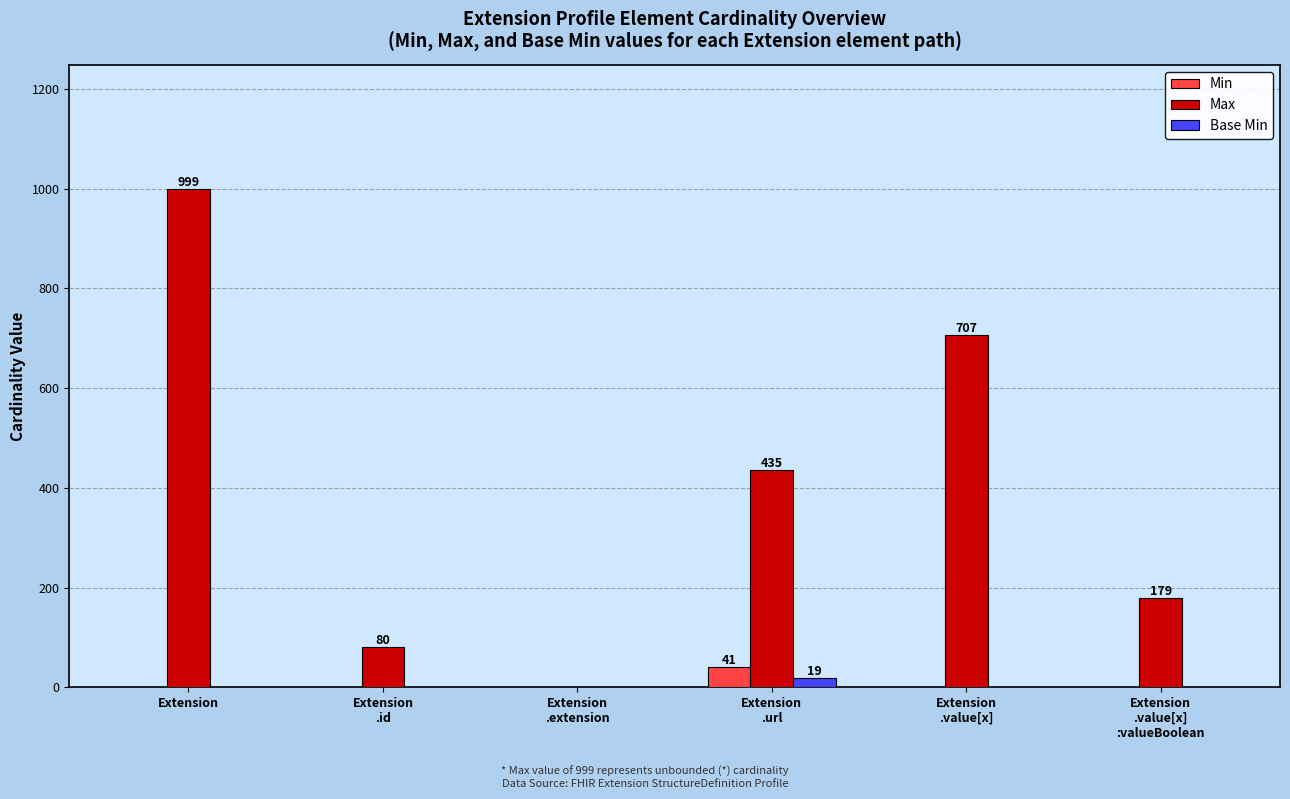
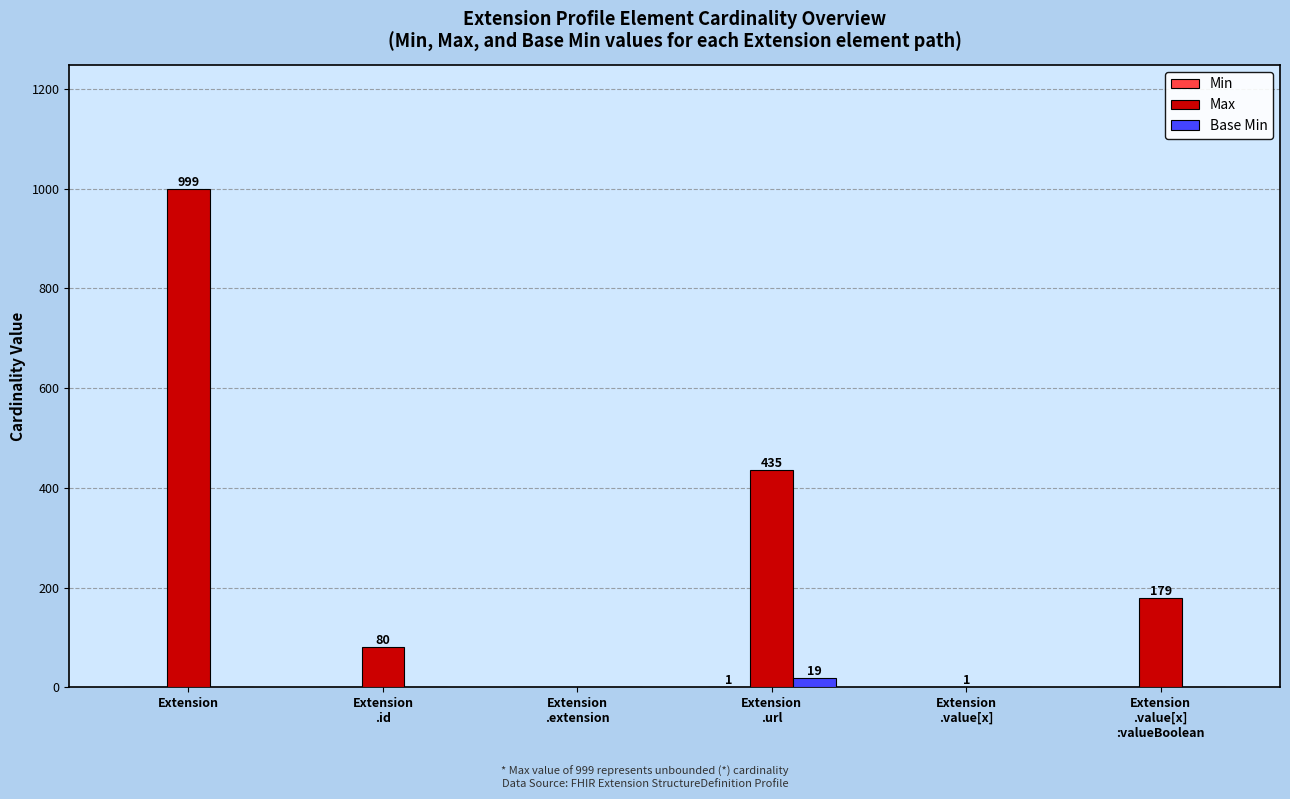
Min, Extension .url: 41 -> 1
Max, Extension .value[x]: 707 -> 1
